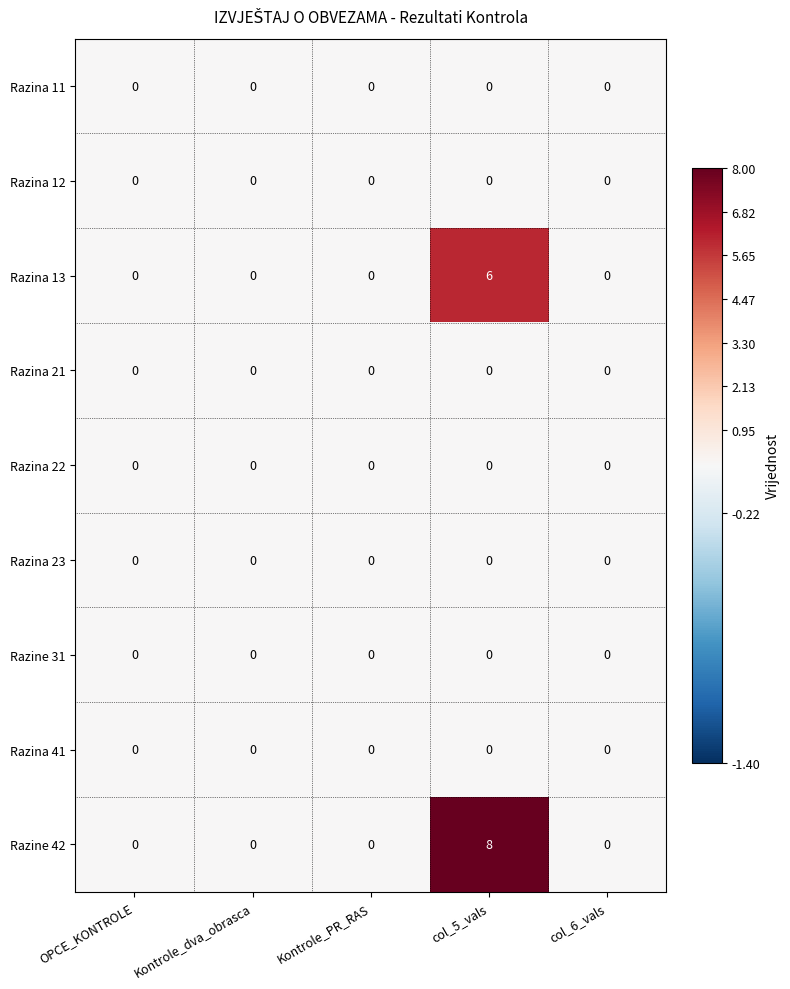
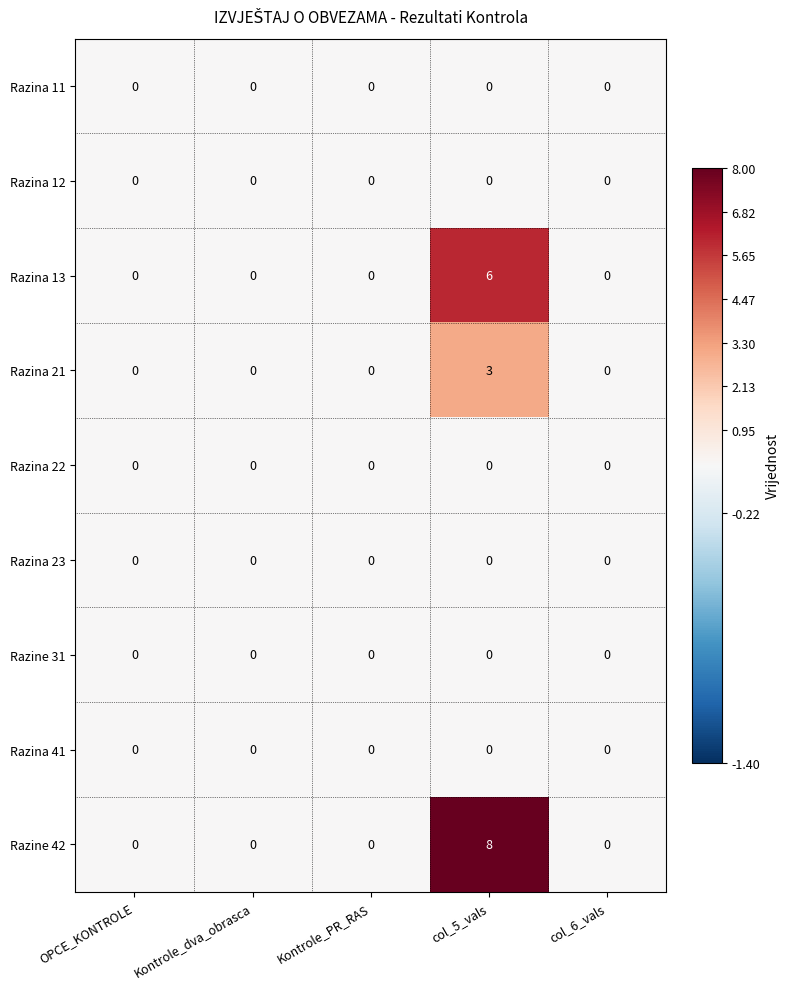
Razina 21, col_5_vals: 0 -> 3
